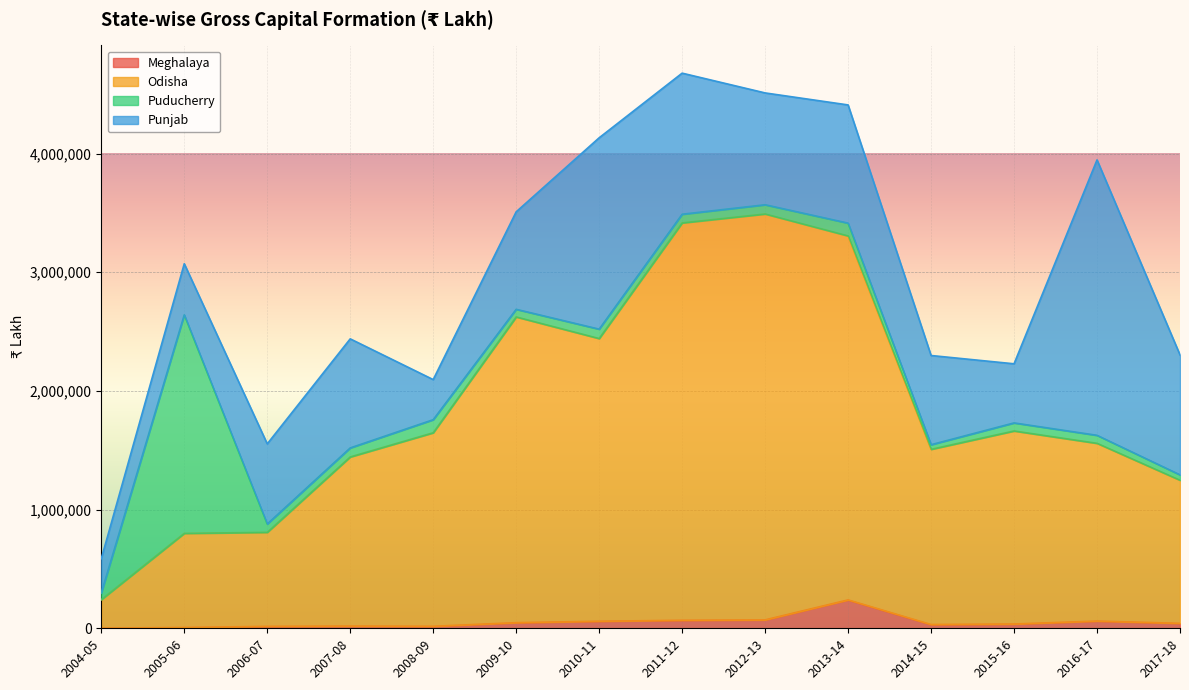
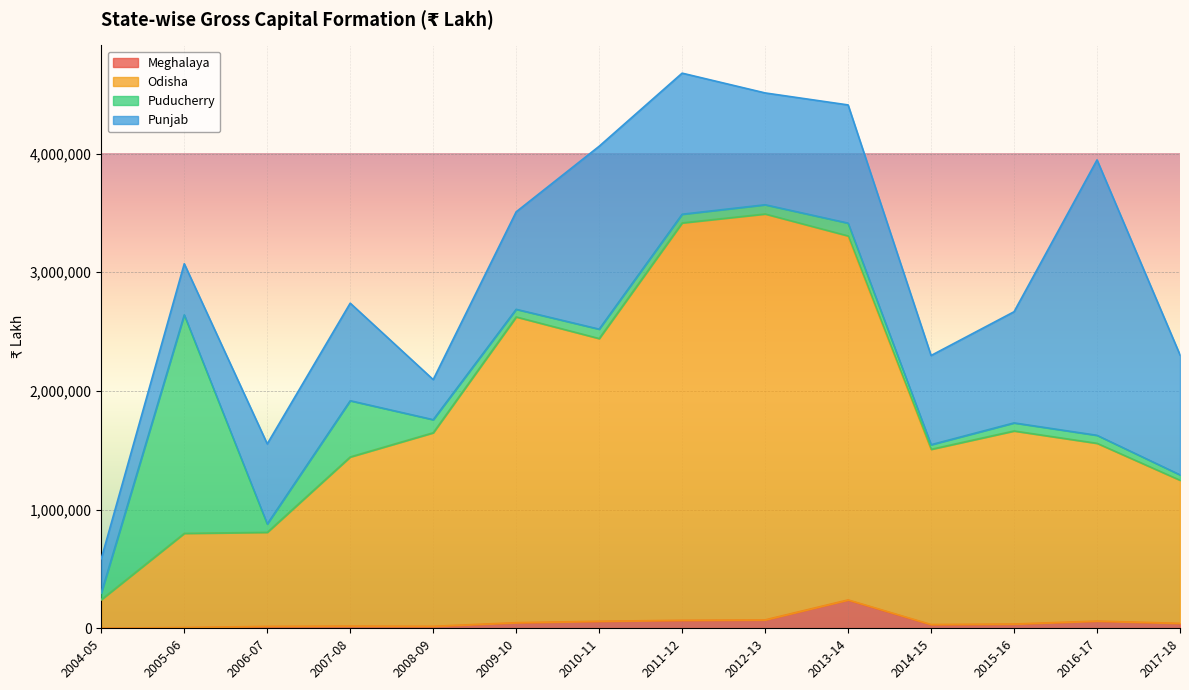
Puducherry, 2007-08: 80,000 -> 470,000
Punjab, 2007-08: 920,000 -> 820,000
Punjab, 2010-11: 1,610,000 -> 1,540,000
Punjab, 2015-16: 500,000 -> 940,000
